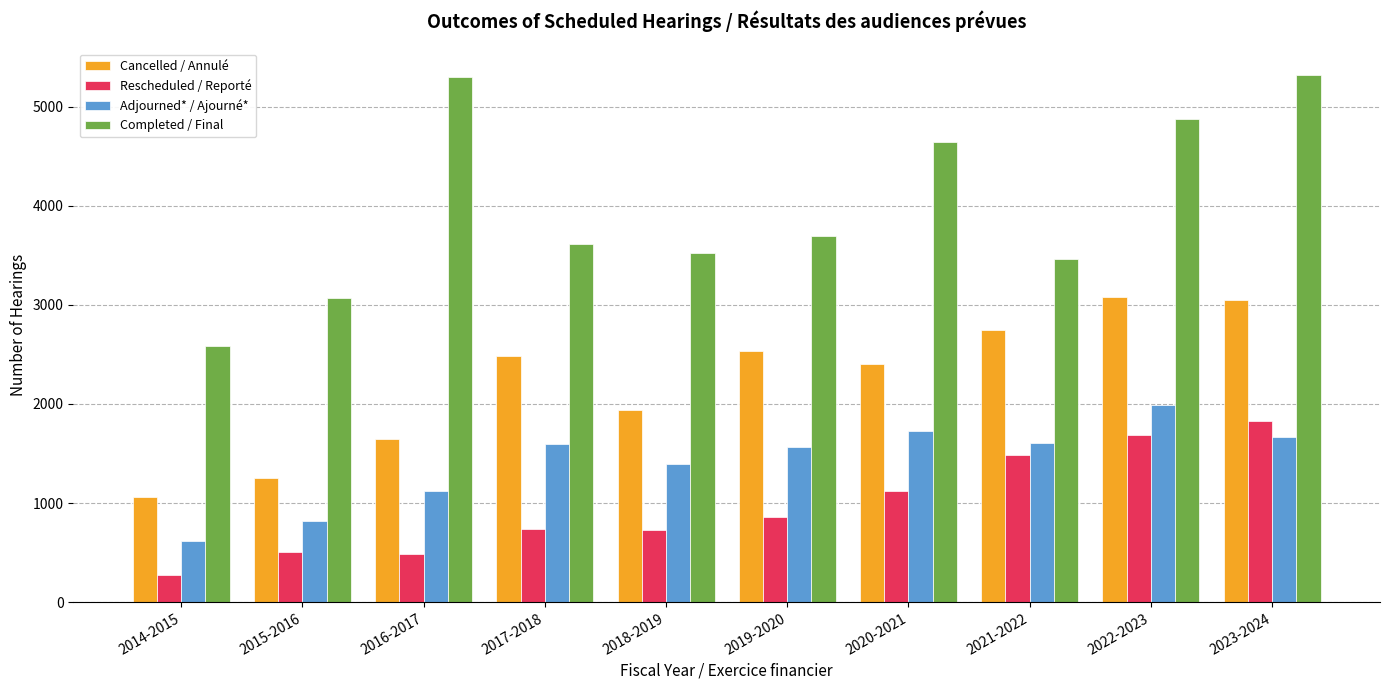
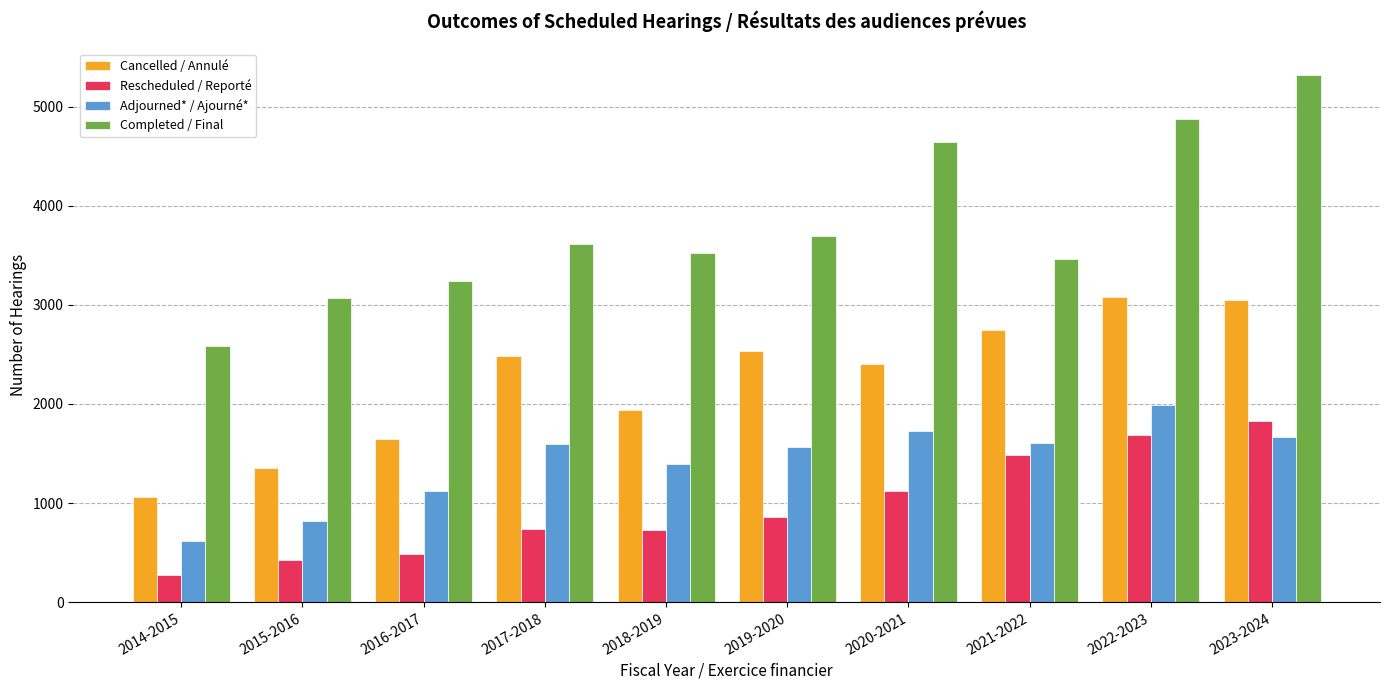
Cancelled / Annulé, 2015-2016: 1300 -> 1400
Rescheduled / Reporté, 2015-2016: 500 -> 400
Completed / Final, 2016-2017: 5300 -> 3200
